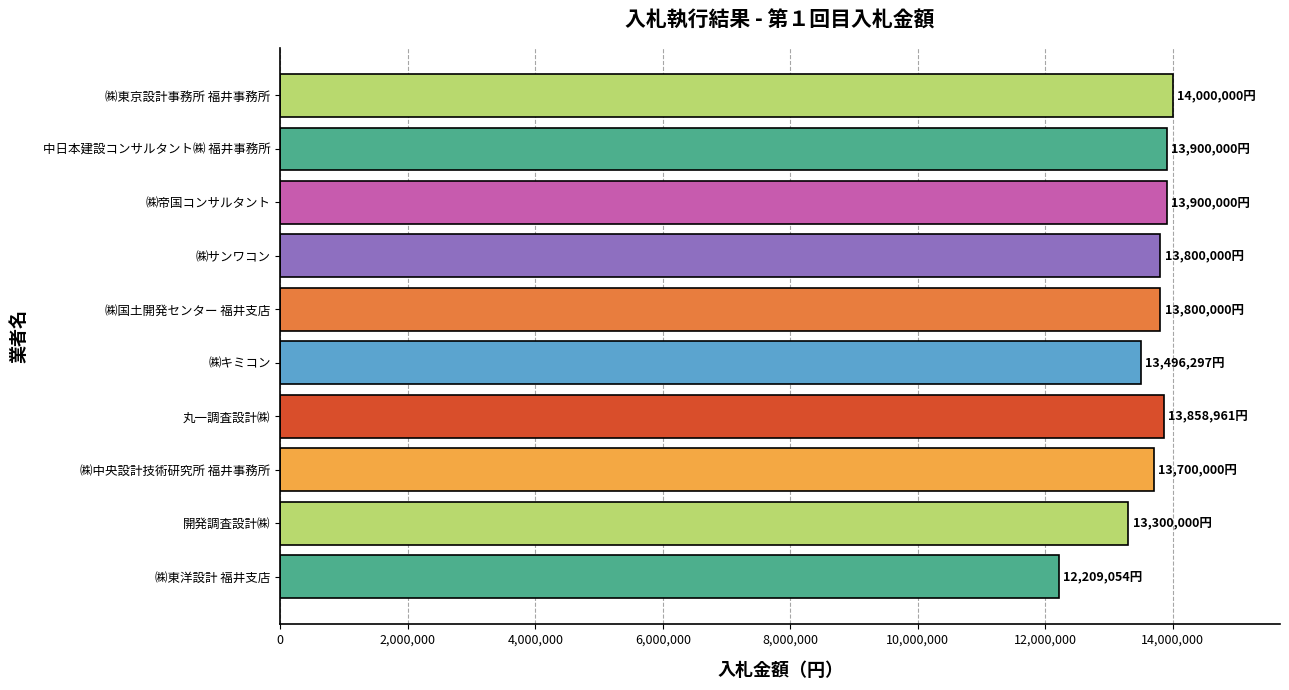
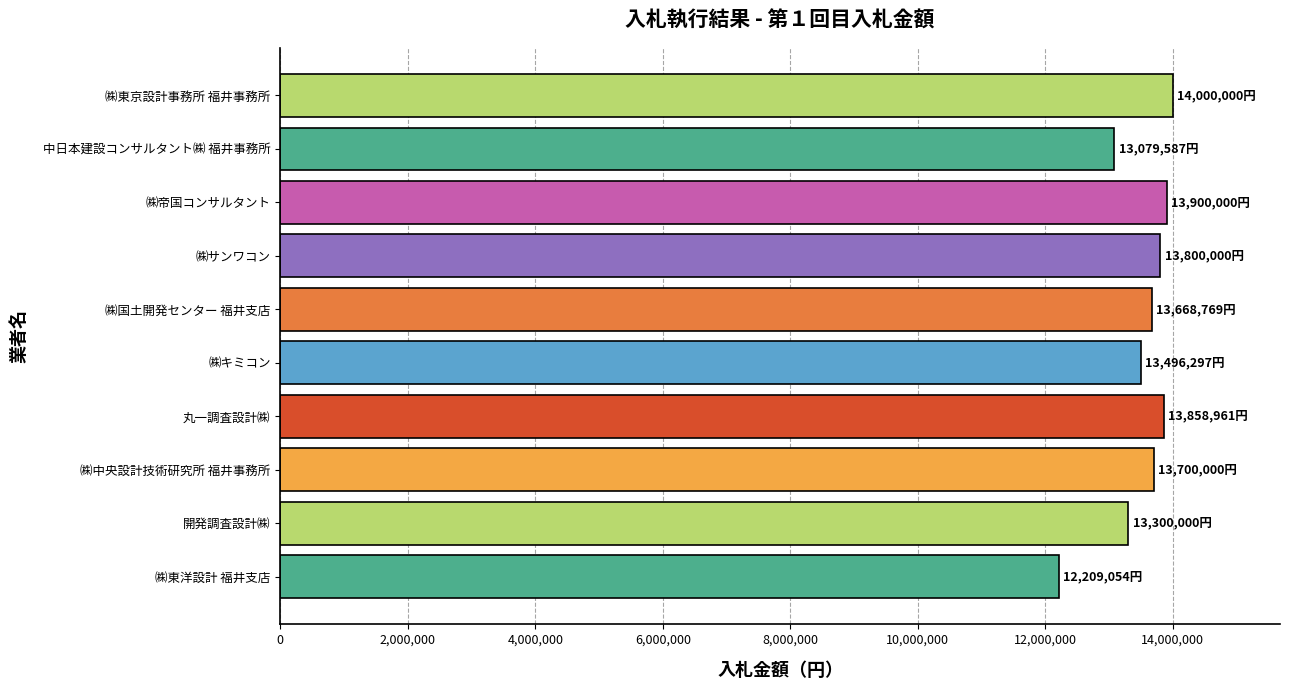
中日本建設コンサルタント㈱ 福井事務所: 13,900,000円 -> 13,079,587円
㈱国土開発センター 福井支店: 13,800,000円 -> 13,668,769円
